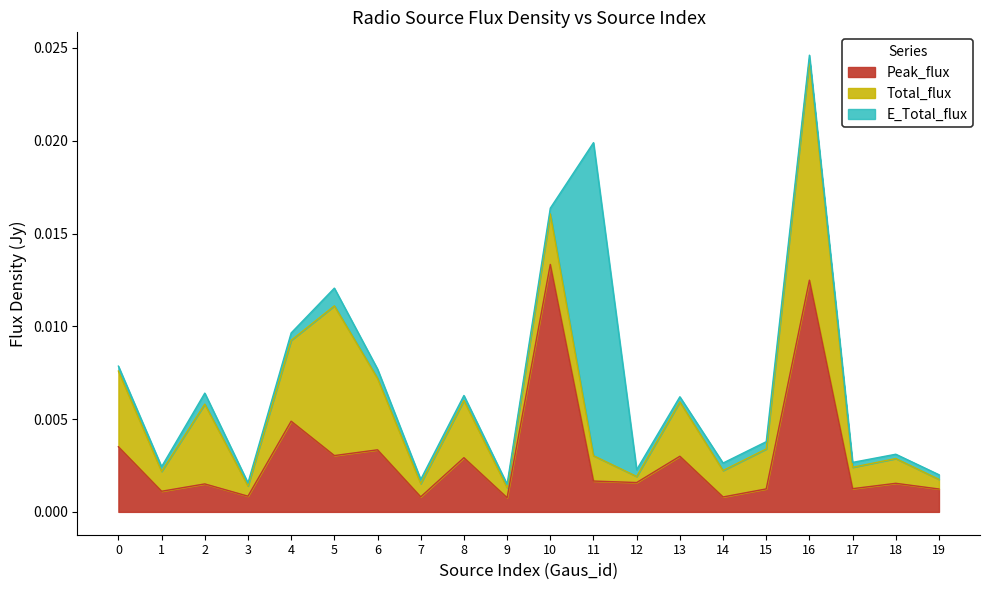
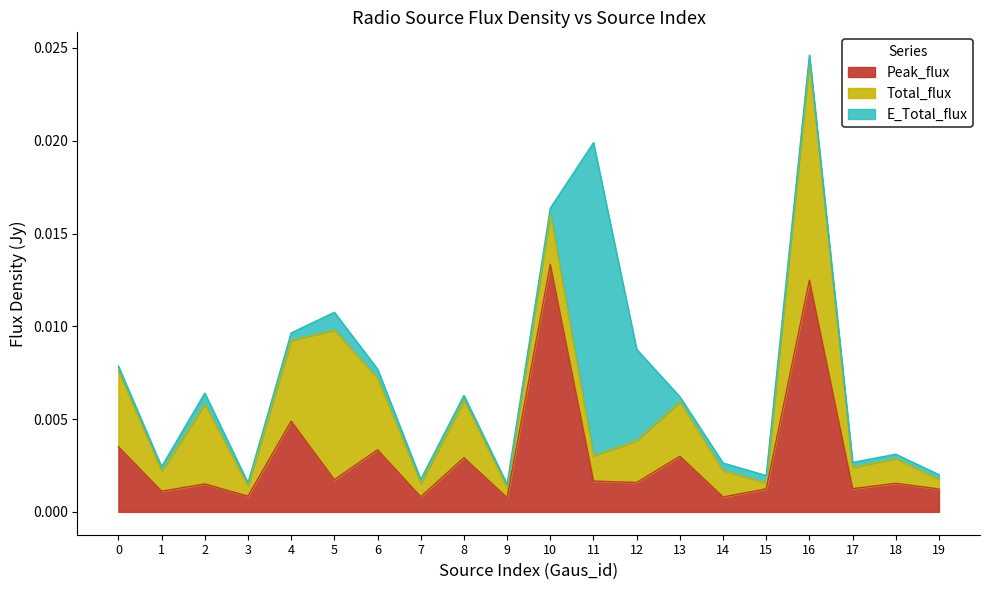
Peak_flux, 5: 0.0030 -> 0.0017
Total_flux, 12: 0.0003 -> 0.0023
E_Total_flux, 12: 0.0004 -> 0.0049
Total_flux, 15: 0.0022 -> 0.0003
